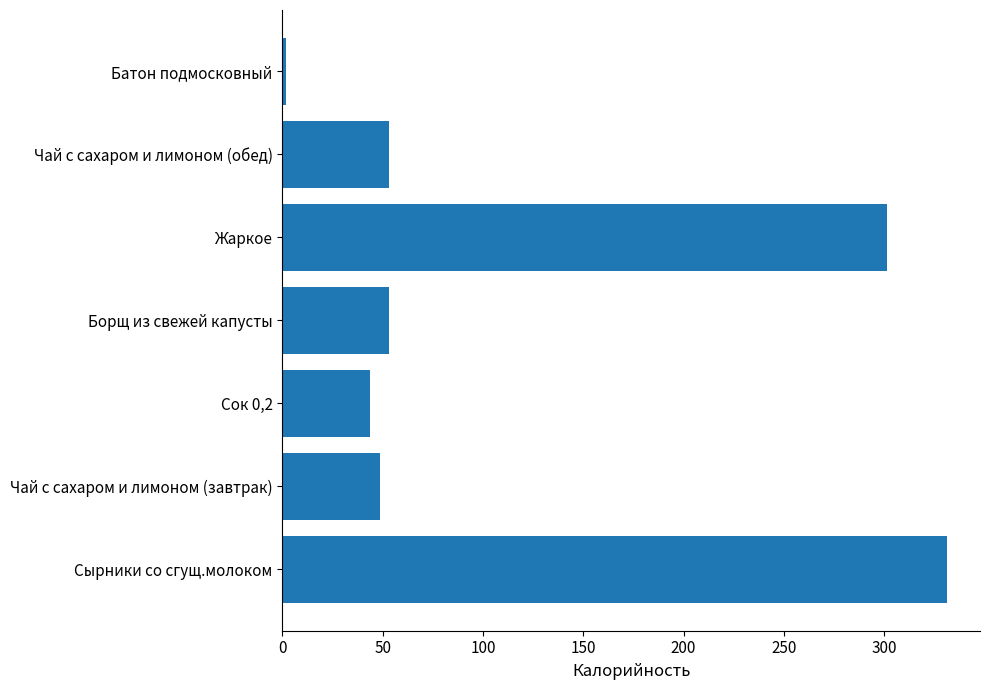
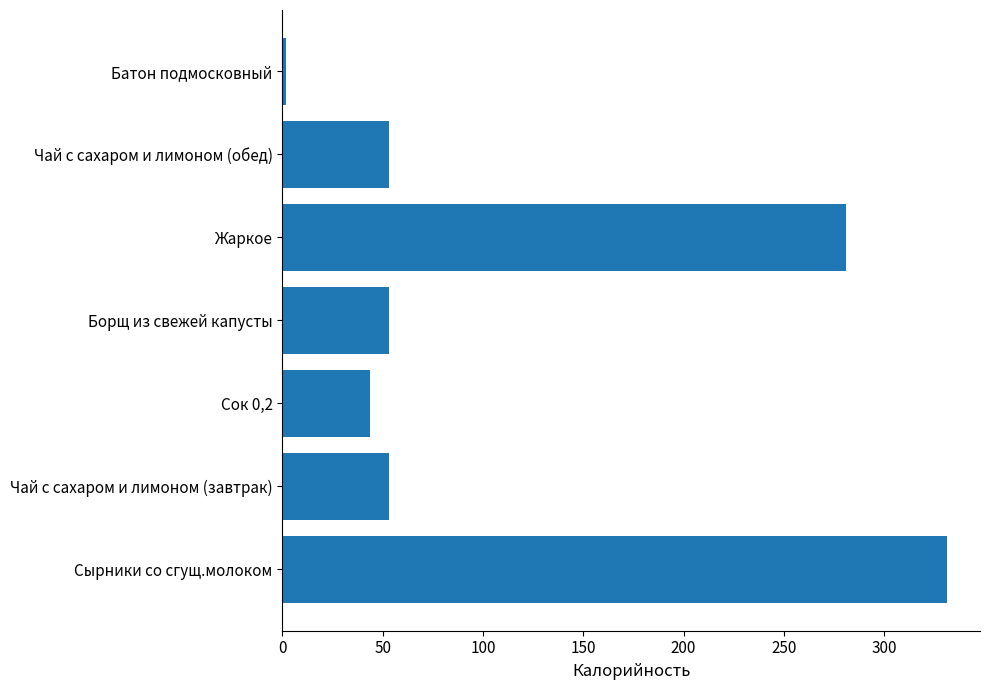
Жаркое: 301 -> 281
Чай с сахаром и лимоном (завтрак): 49 -> 53
